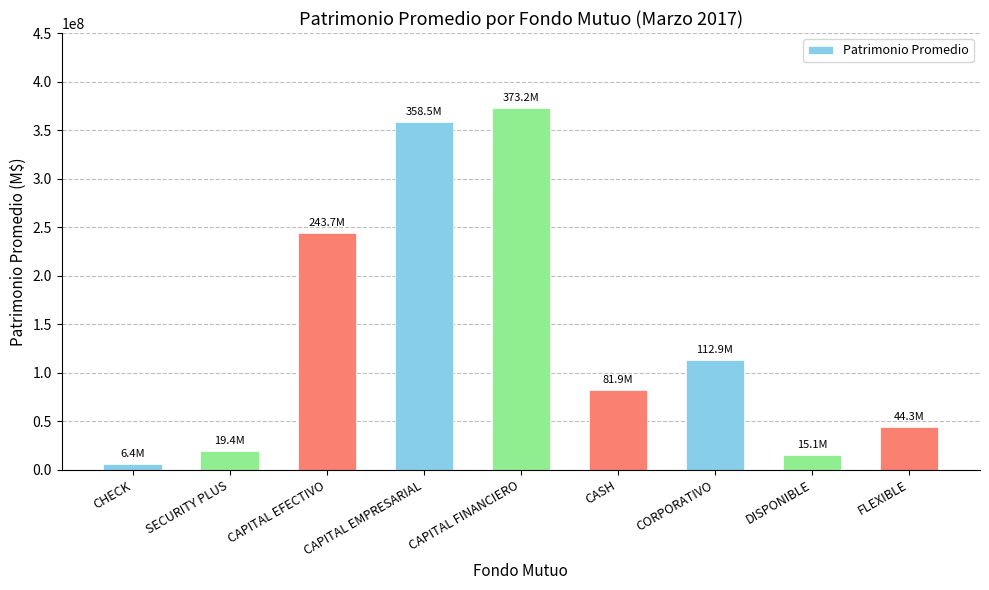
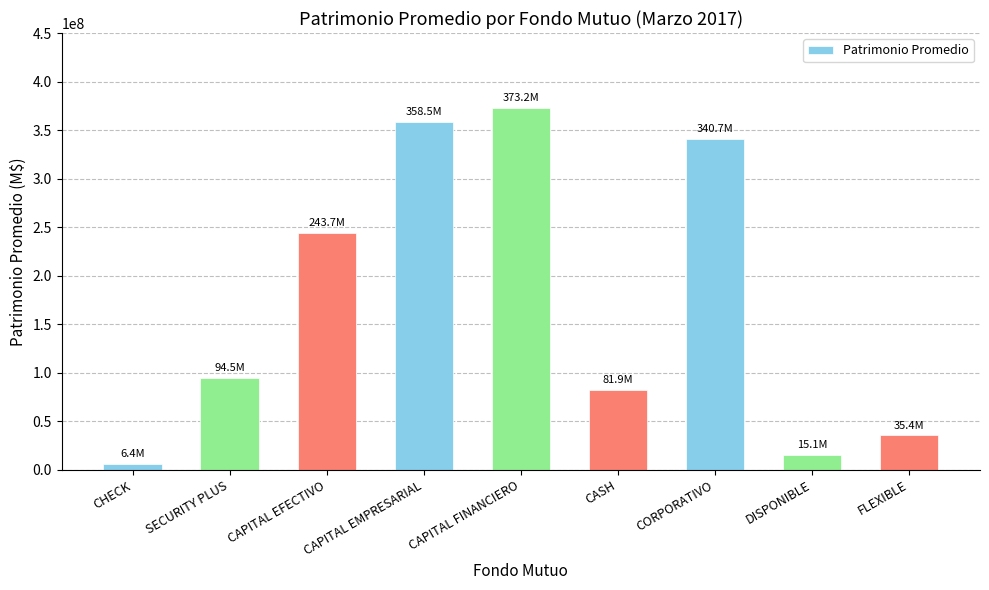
SECURITY PLUS: 19.4M -> 94.5M
CORPORATIVO: 112.9M -> 340.7M
FLEXIBLE: 44.3M -> 35.4M
